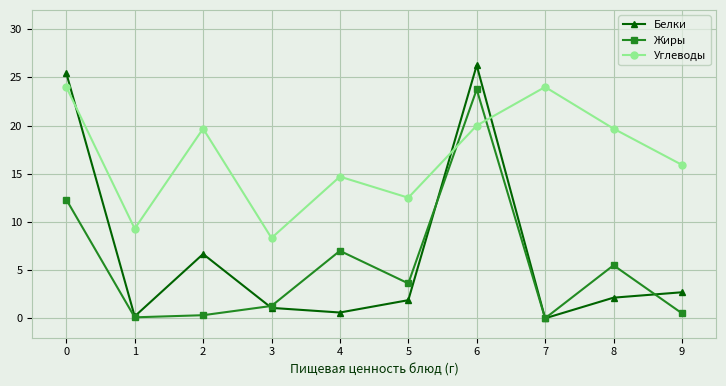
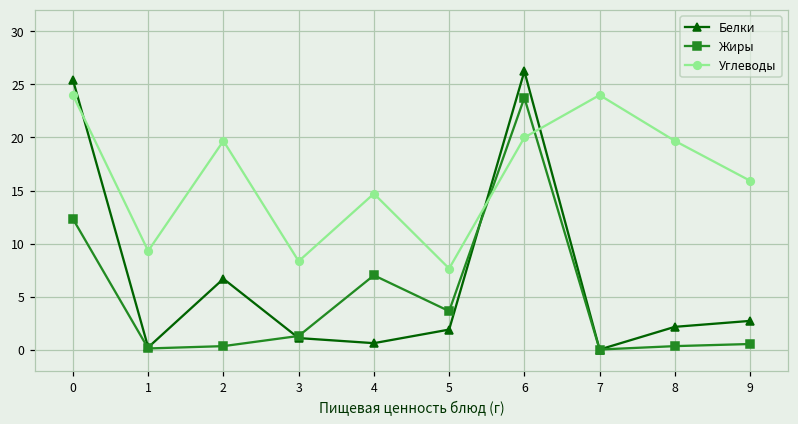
Углеводы, 5: 13 -> 8
Жиры, 8: 6 -> 0
